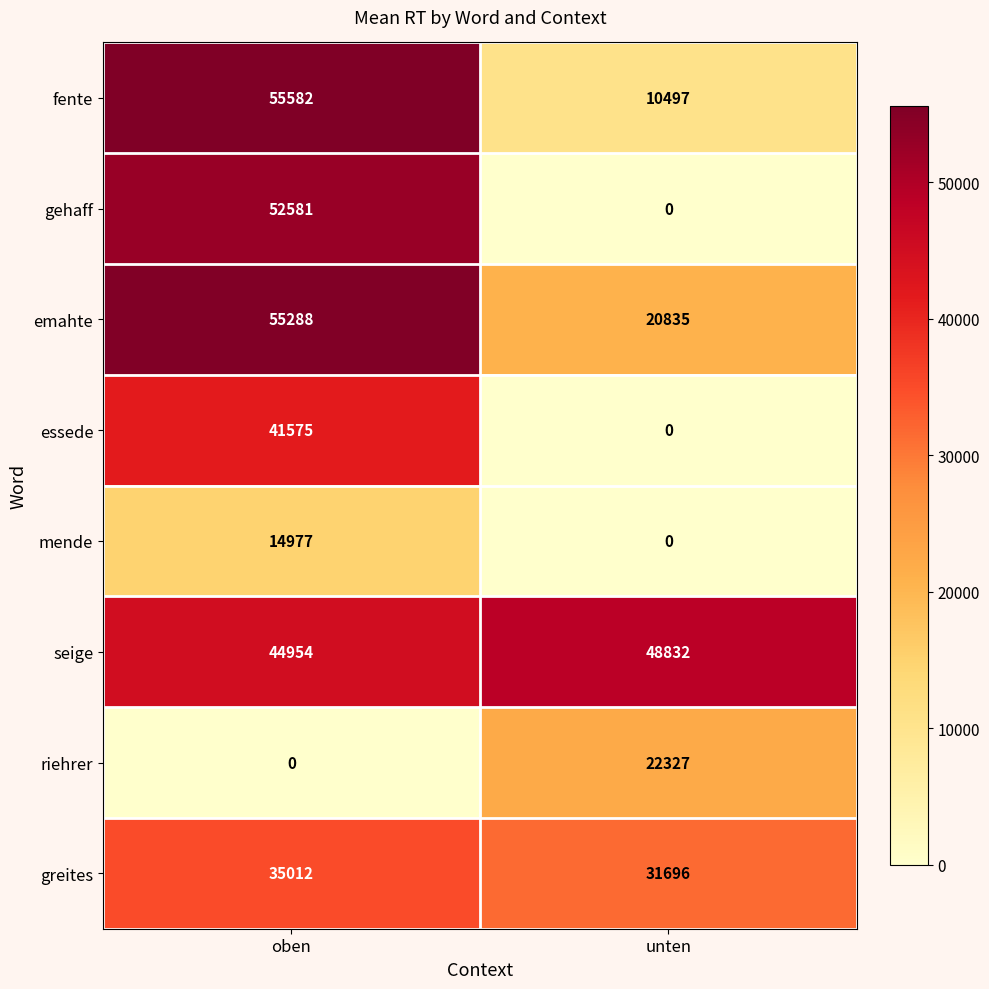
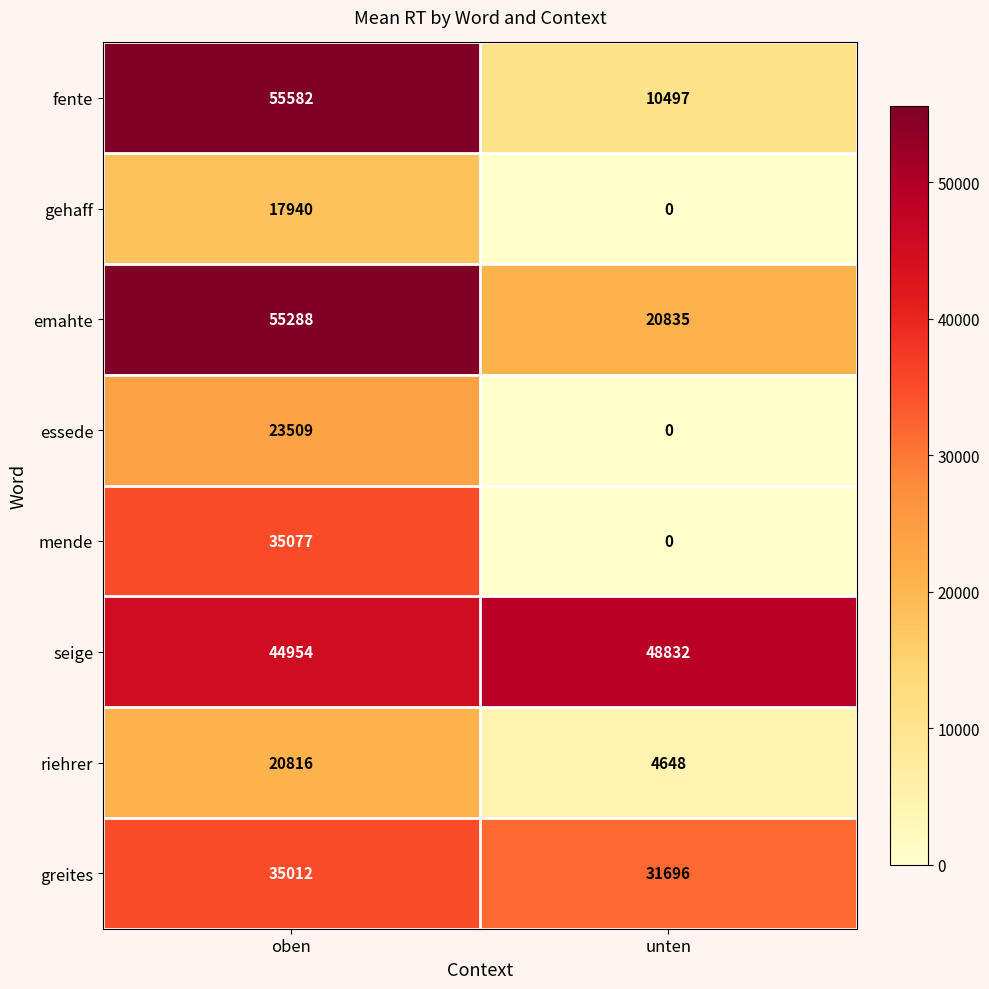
gehaff, oben: 52581 -> 17940
essede, oben: 41575 -> 23509
mende, oben: 14977 -> 35077
riehrer, oben: 0 -> 20816
riehrer, unten: 22327 -> 4648
